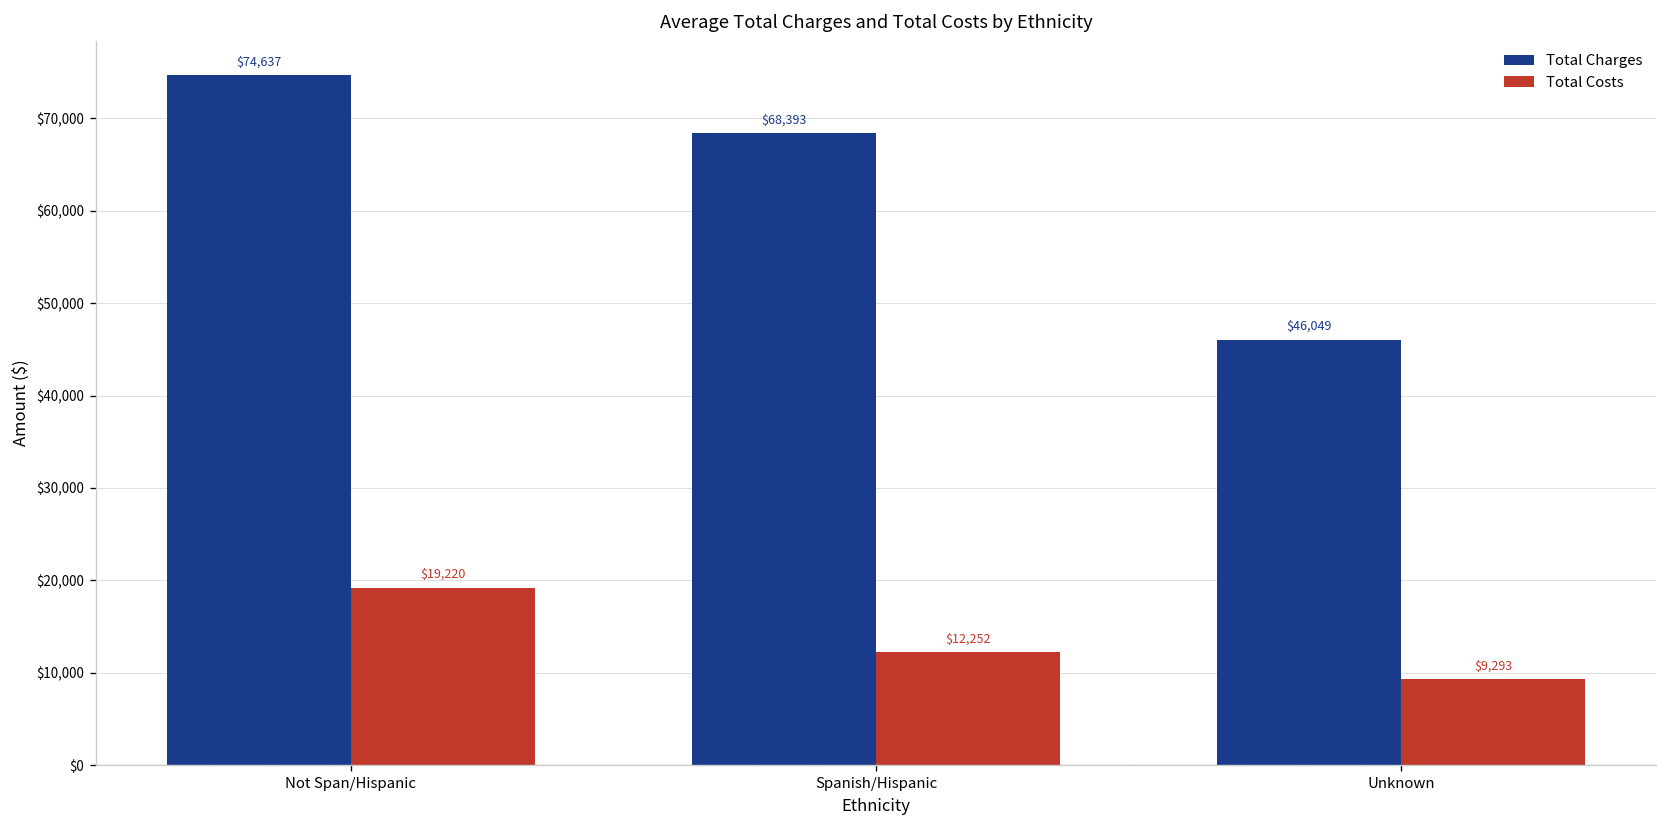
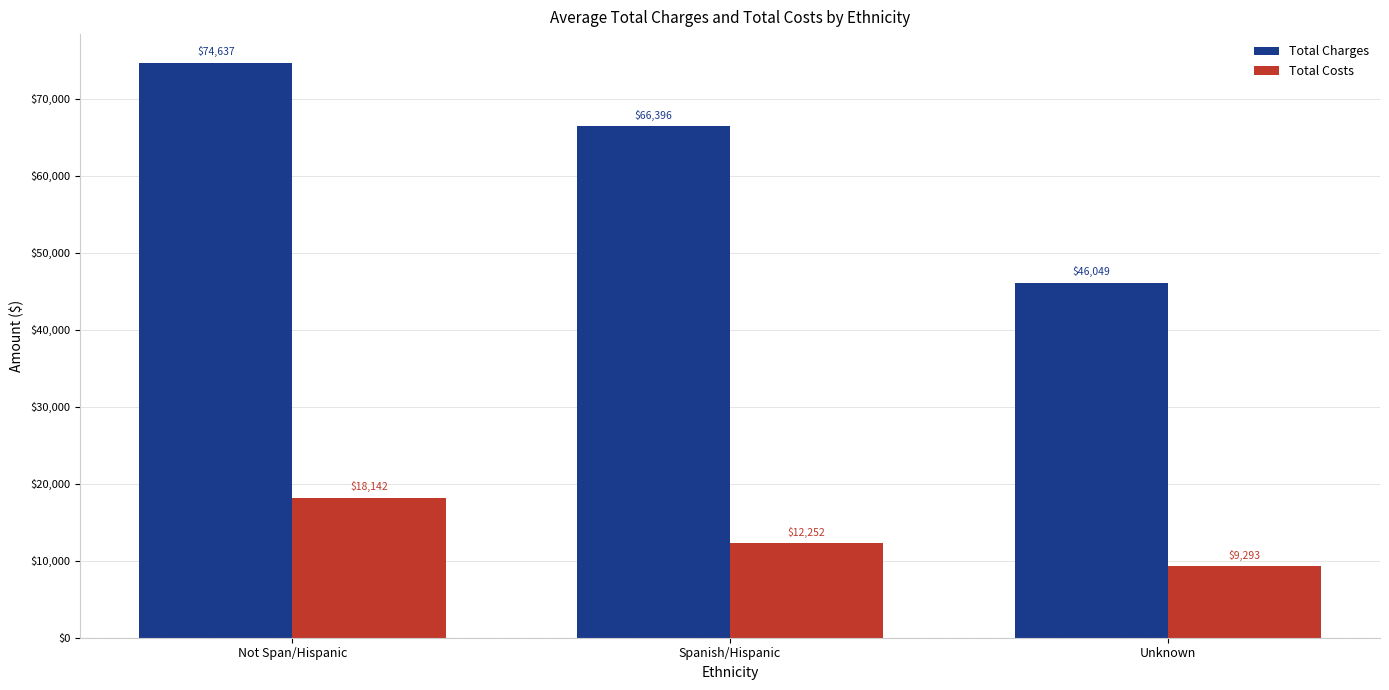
Total Costs, Not Span/Hispanic: $19,220 -> $18,142
Total Charges, Spanish/Hispanic: $68,393 -> $66,396
